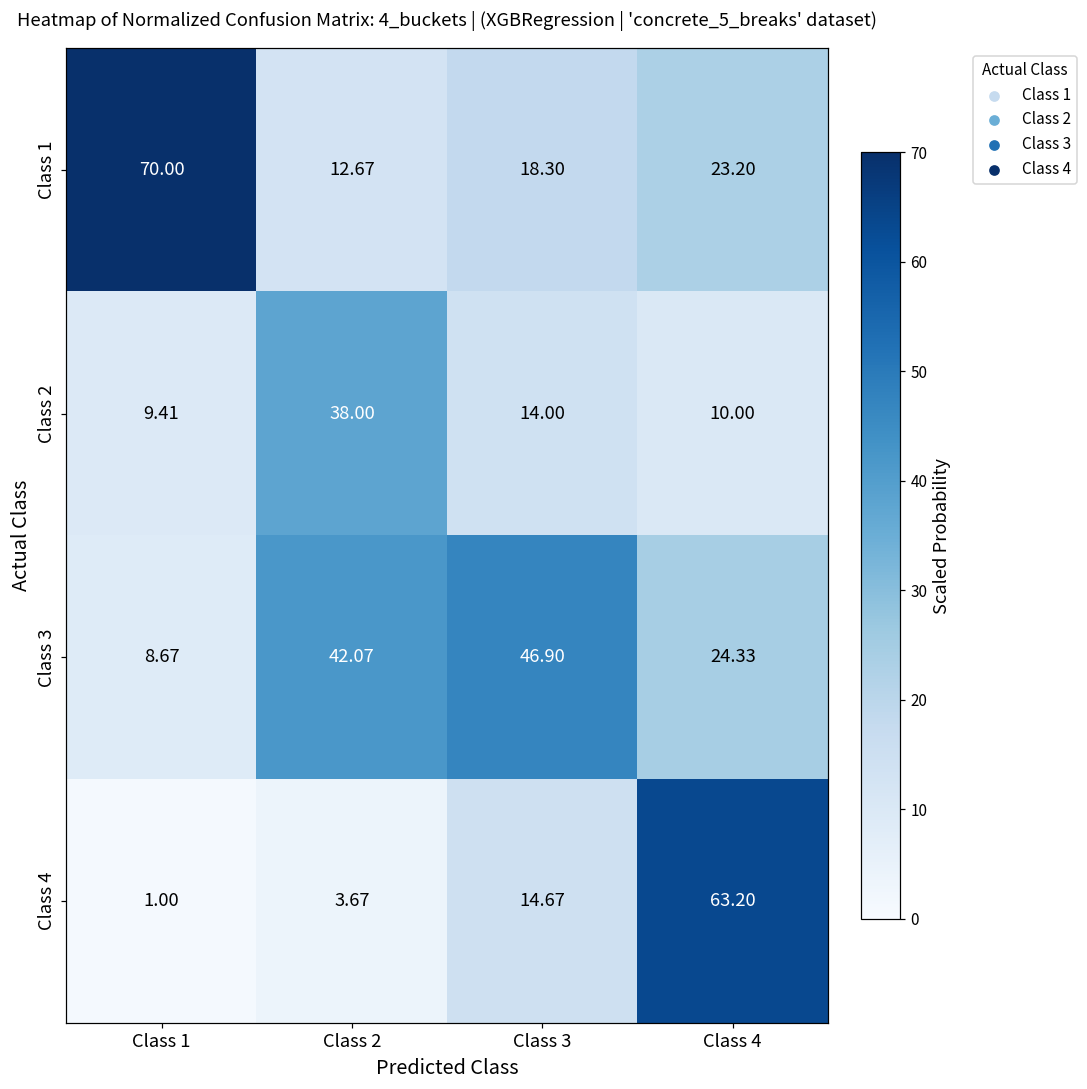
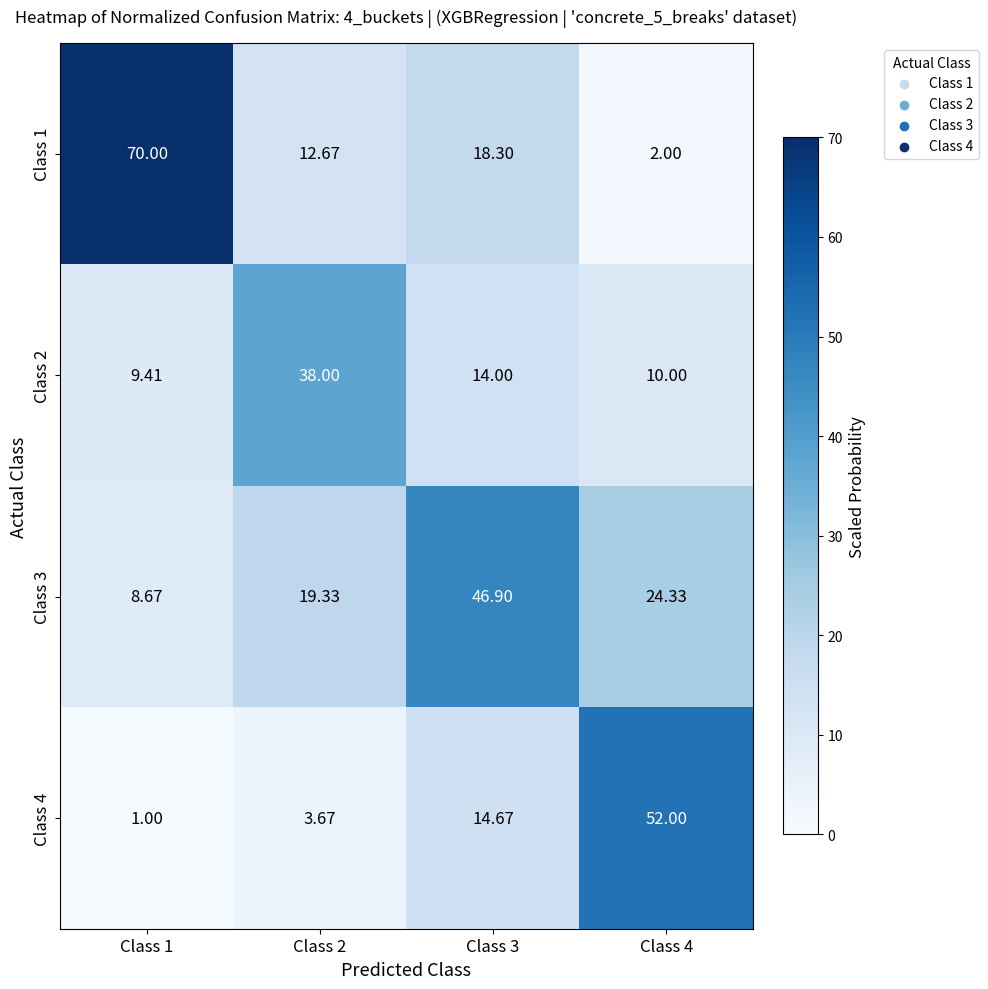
Class 1, Class 4: 23.20 -> 2.00
Class 3, Class 2: 42.07 -> 19.33
Class 4, Class 4: 63.20 -> 52.00
